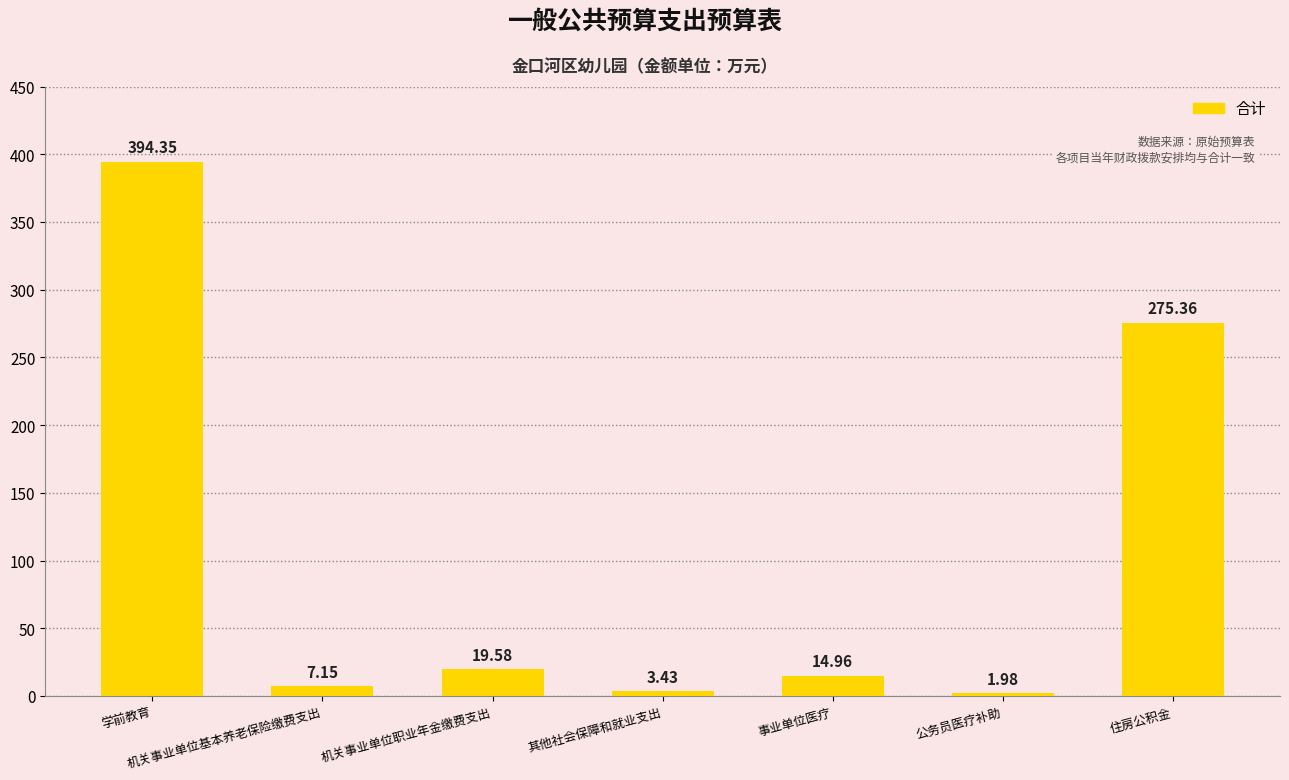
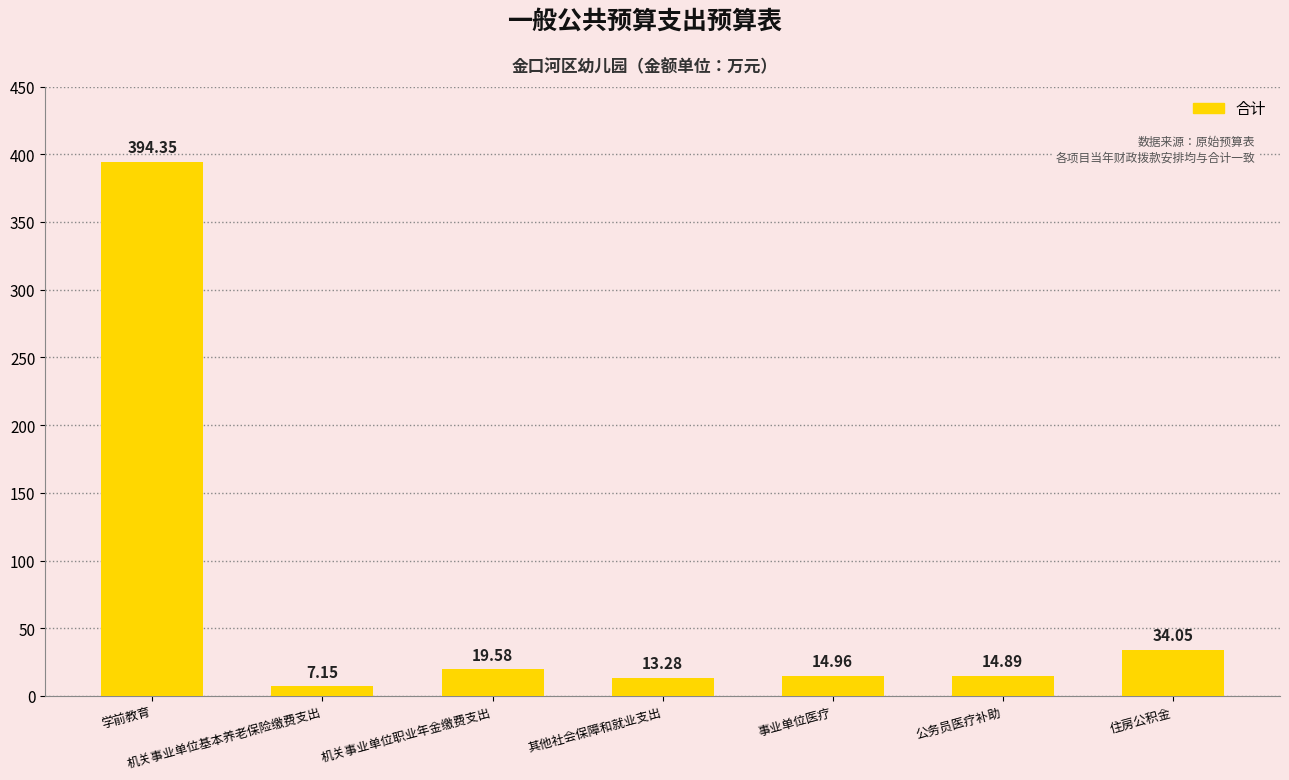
其他社会保障和就业支出: 3.43 -> 13.28
公务员医疗补助: 1.98 -> 14.89
住房公积金: 275.36 -> 34.05
